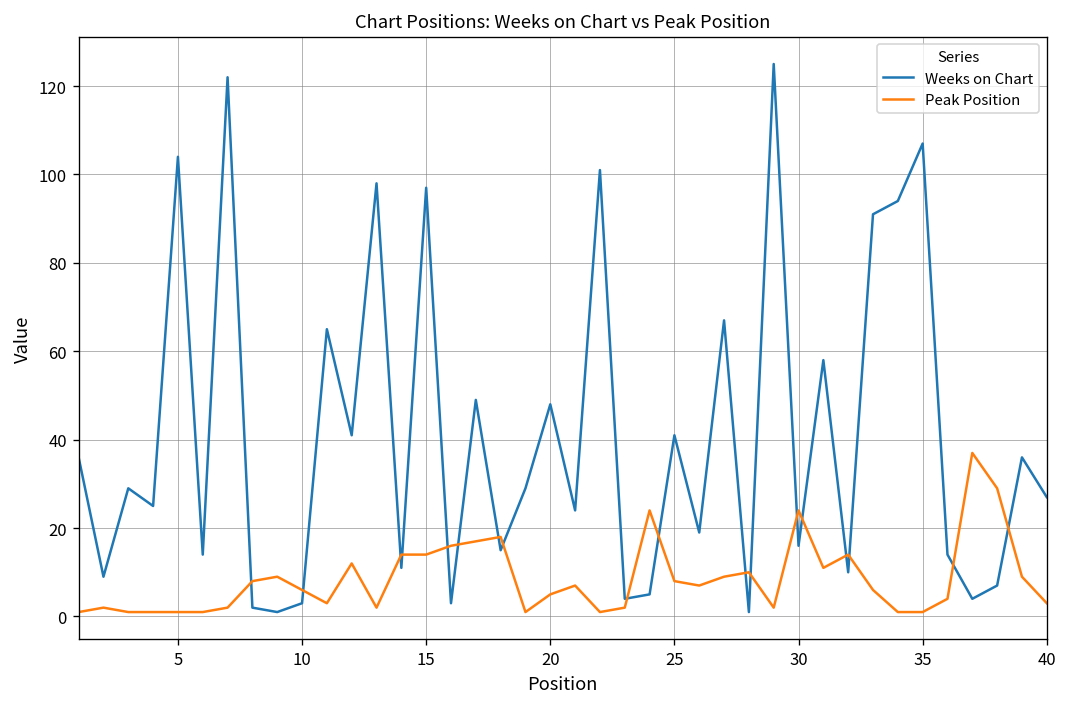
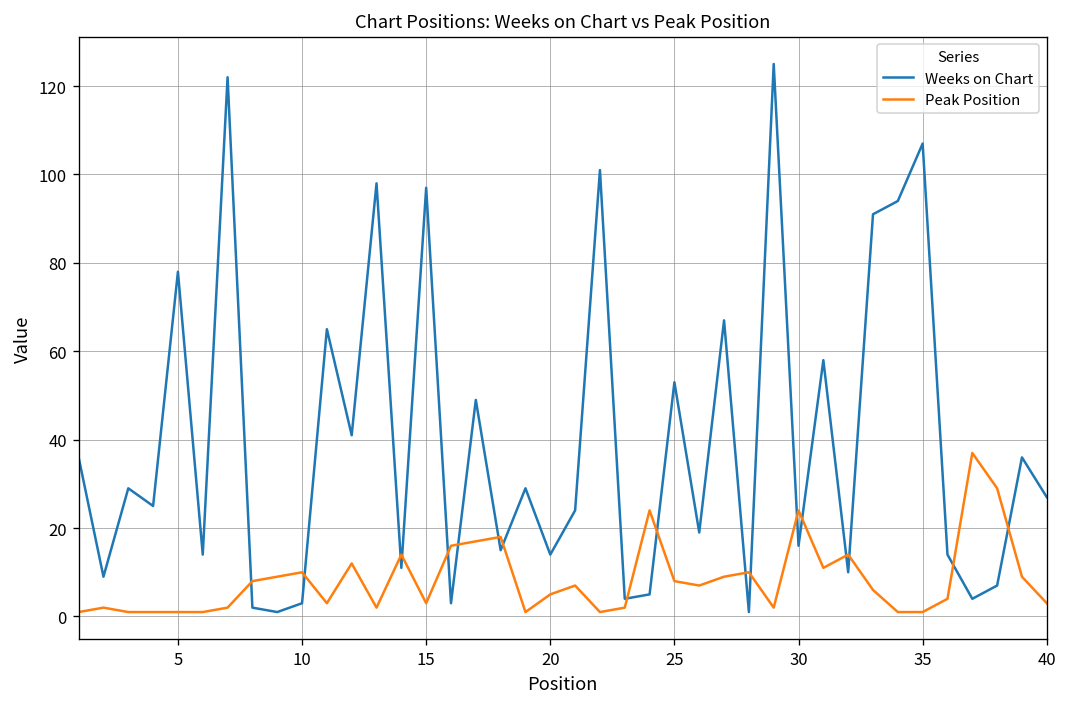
Weeks on Chart, 5: 104 -> 78
Peak Position, 10: 6 -> 10
Peak Position, 15: 14 -> 3
Weeks on Chart, 20: 48 -> 14
Weeks on Chart, 25: 41 -> 53
